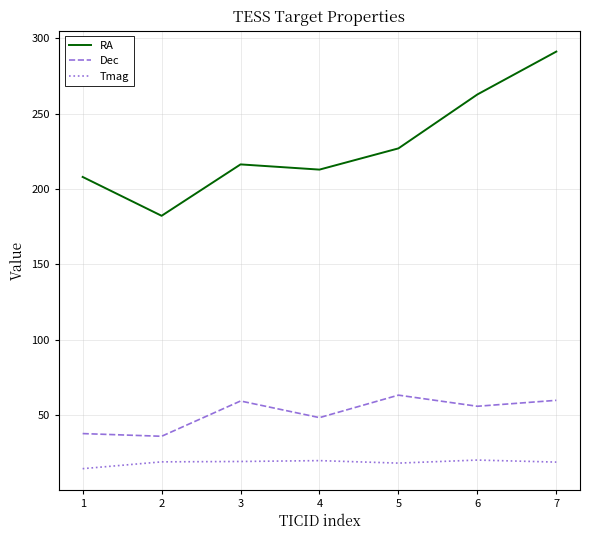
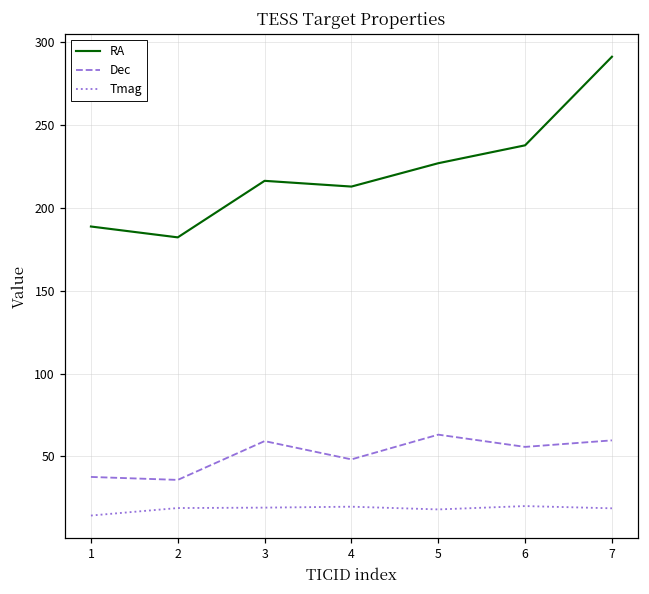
RA, 1: 208 -> 189
RA, 6: 263 -> 238
